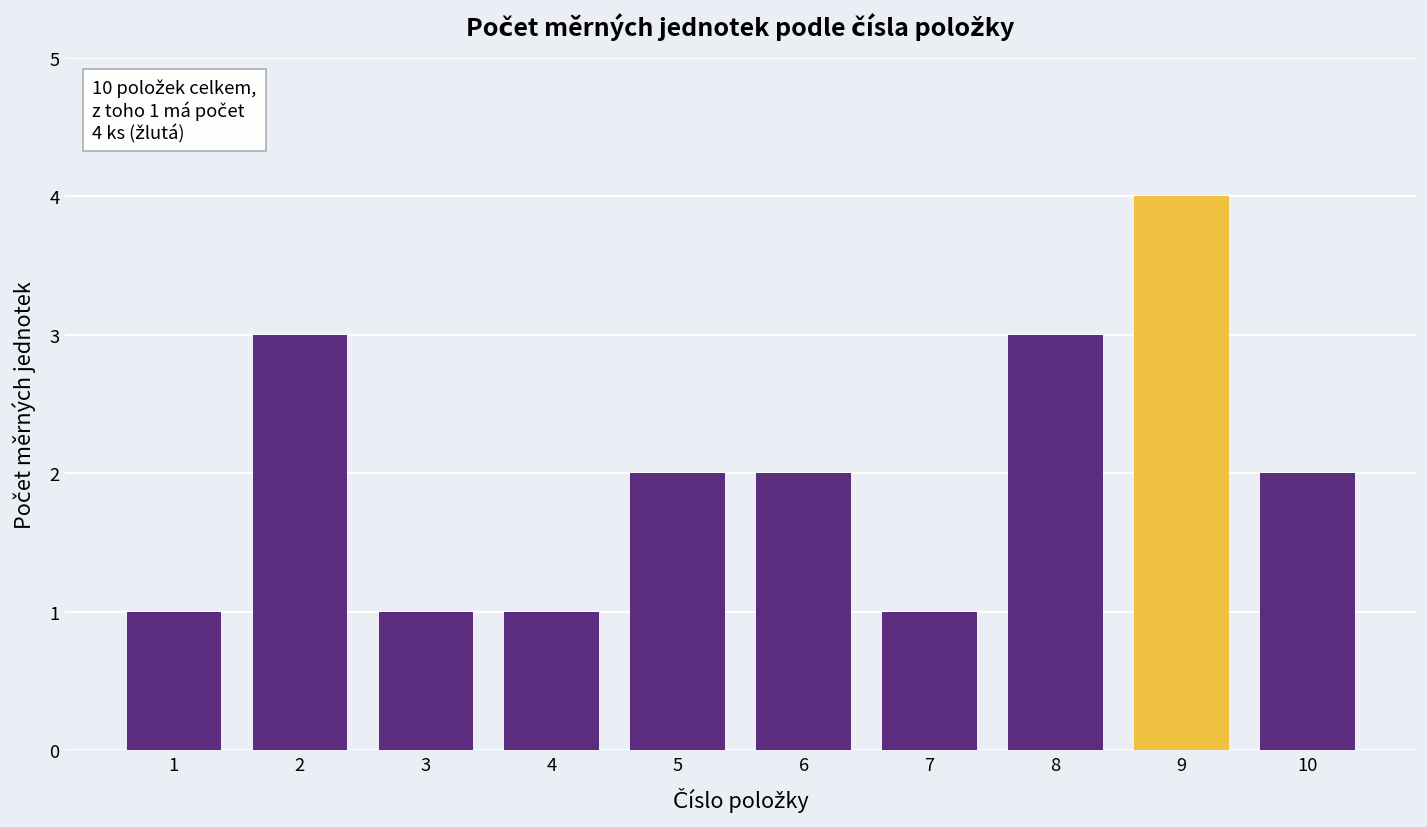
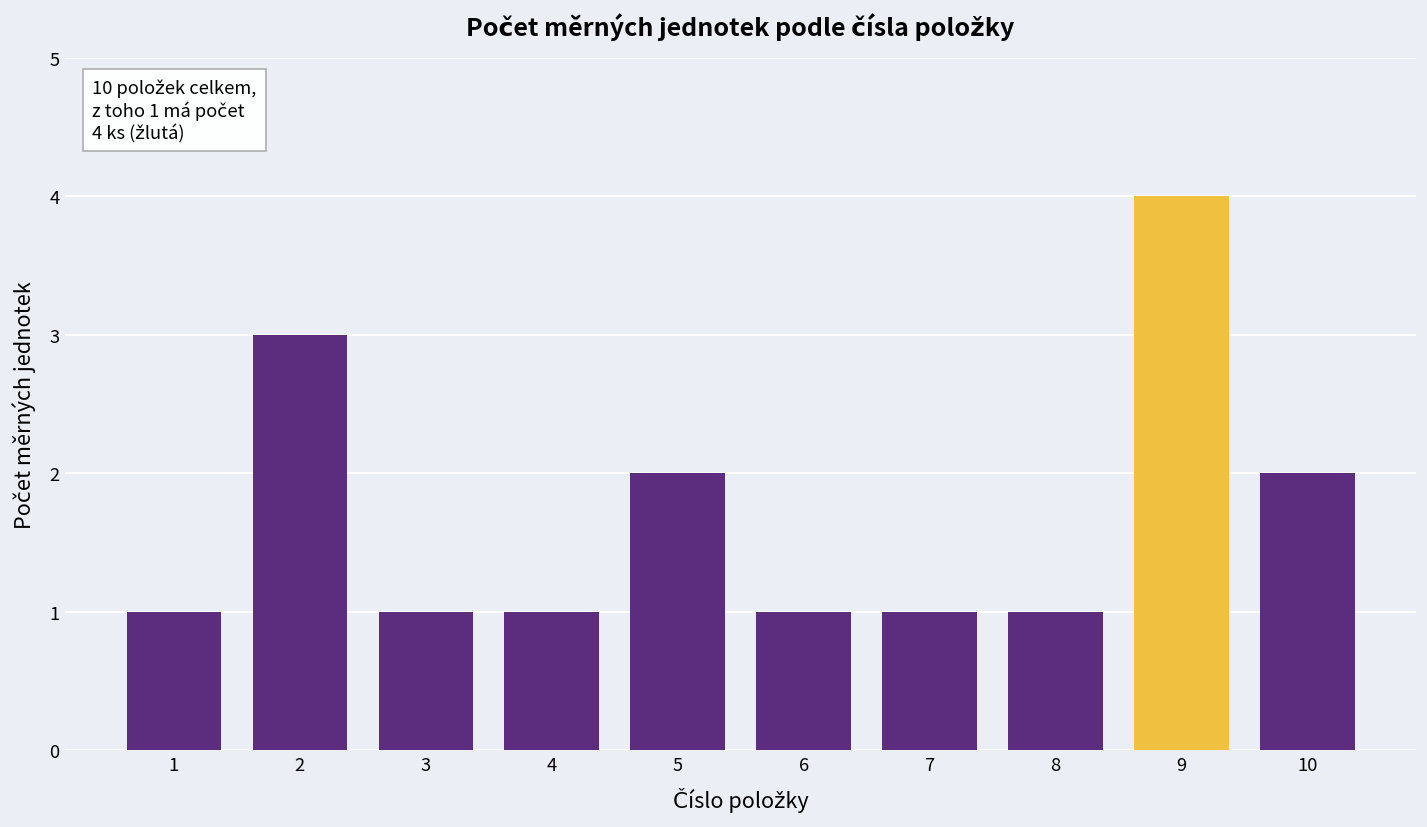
6: 2 -> 1
8: 3 -> 1
